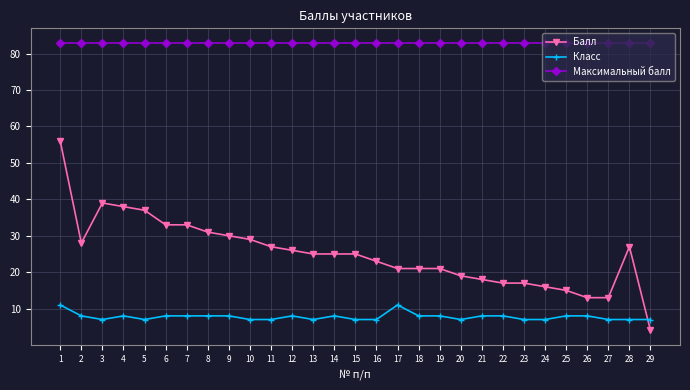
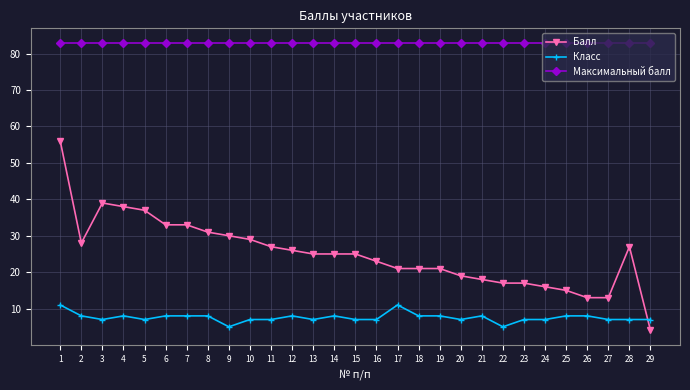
Класс, 9: 8 -> 5
Класс, 22: 8 -> 5
